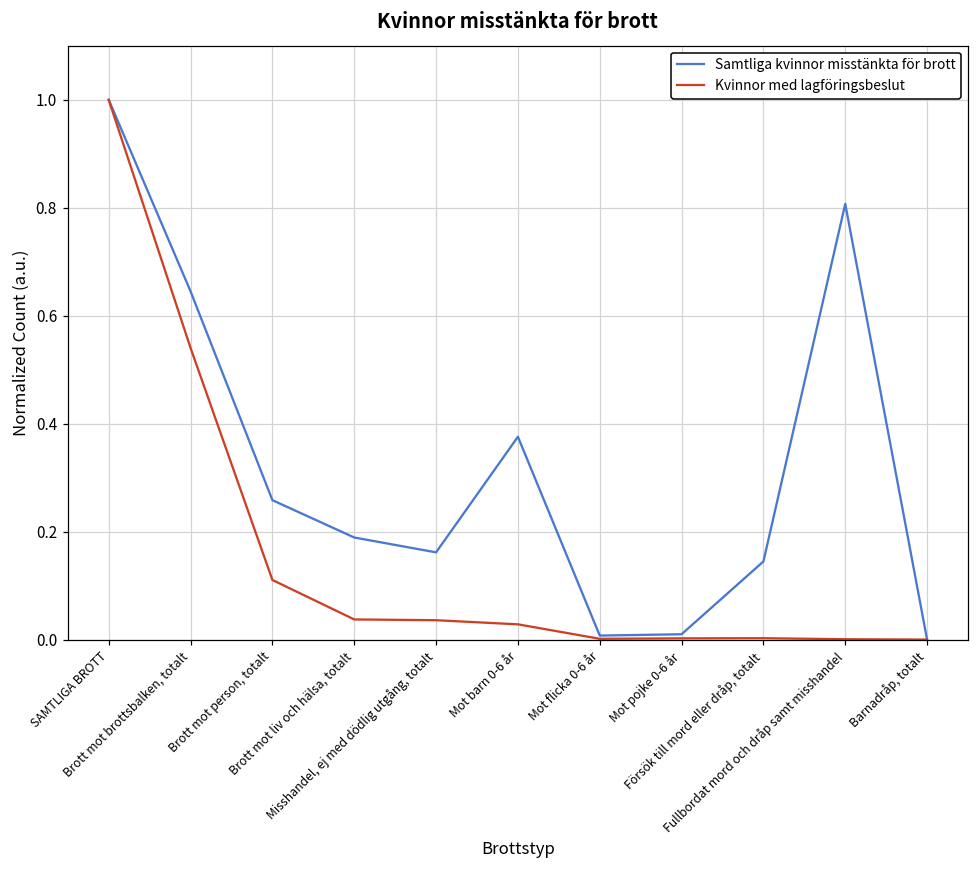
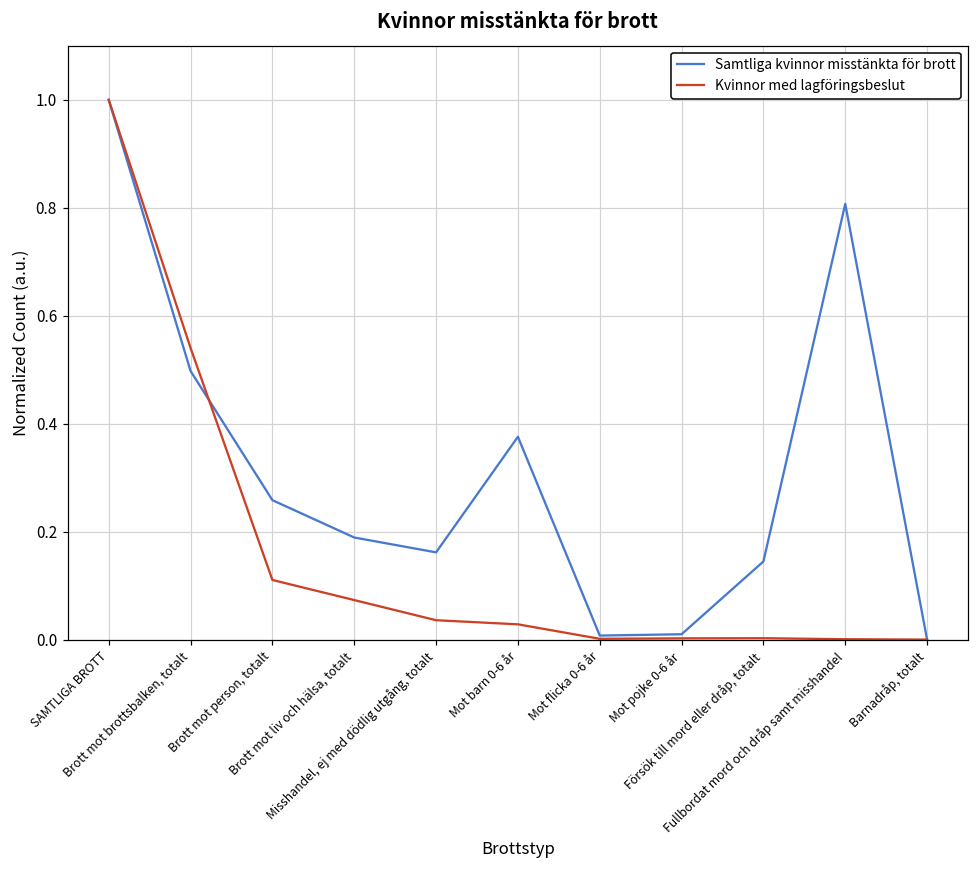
Samtliga kvinnor misstänkta för brott, Brott mot brottsbalken, totalt: 0.65 -> 0.50
Kvinnor med lagföringsbeslut, Brott mot liv och hälsa, totalt: 0.04 -> 0.07
